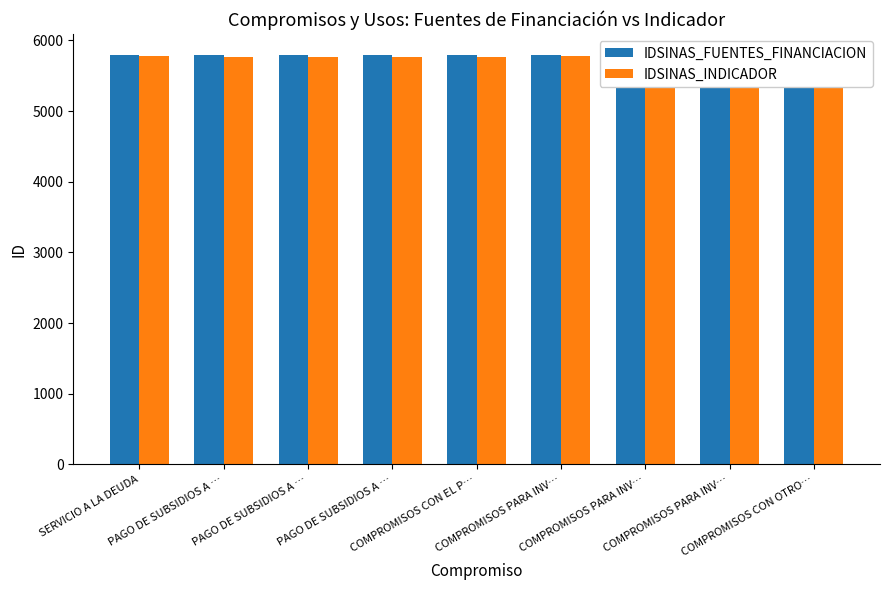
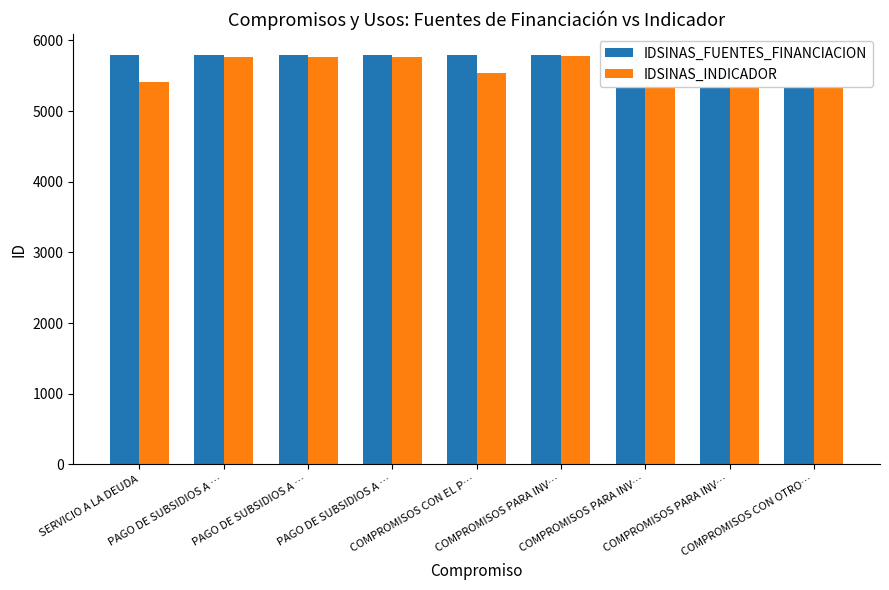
IDSINAS_INDICADOR, SERVICIO A LA DEUDA: 5800 -> 5400
IDSINAS_INDICADOR, COMPROMISOS CON EL P…: 5800 -> 5500
